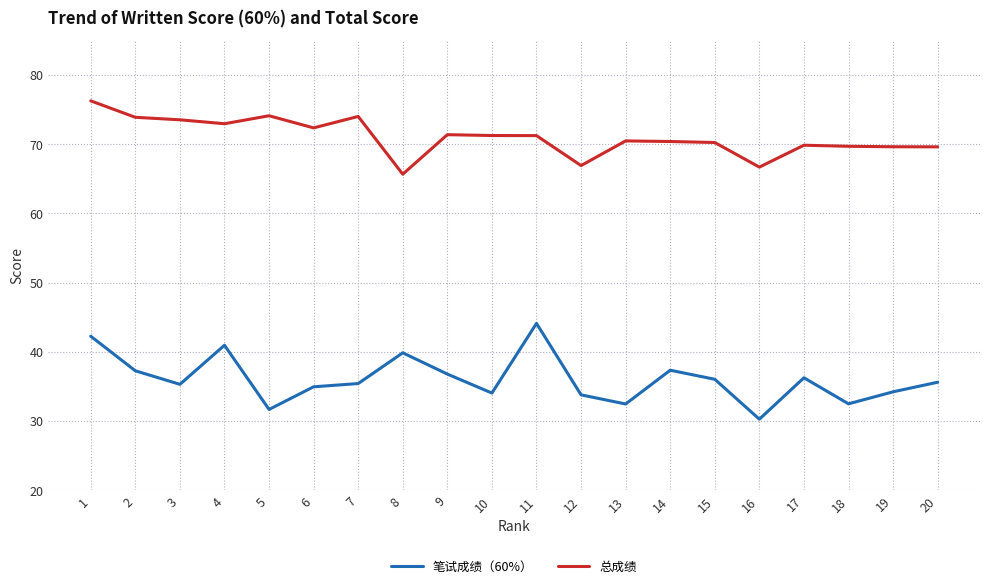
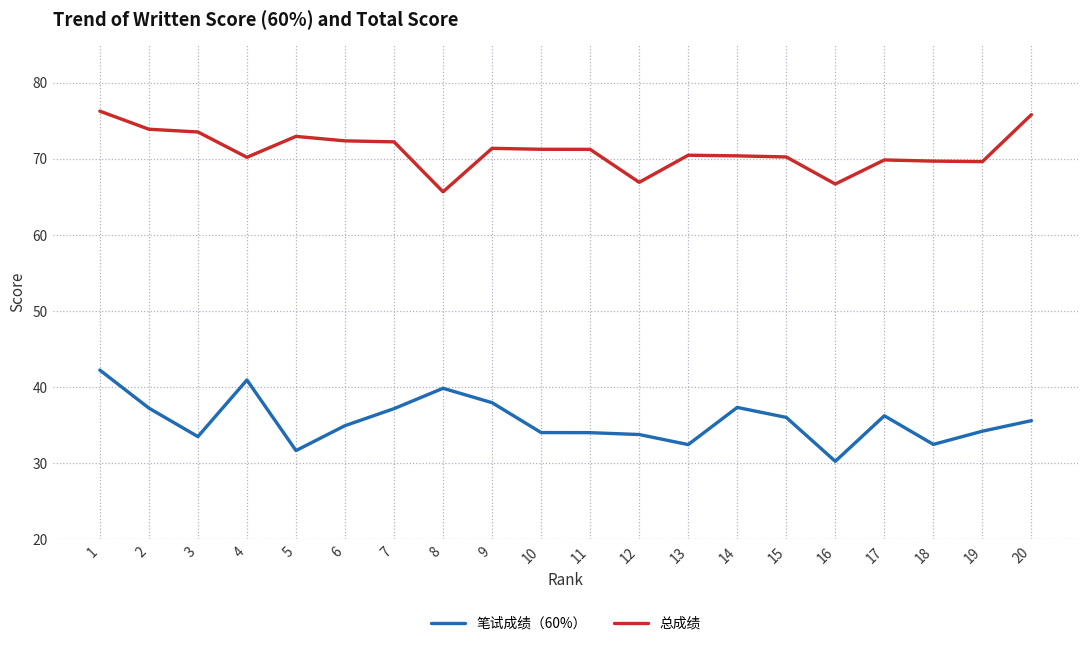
笔试成绩（60%）, 3: 35 -> 34
总成绩, 4: 73 -> 70
总成绩, 5: 74 -> 73
笔试成绩（60%）, 7: 35 -> 37
总成绩, 7: 74 -> 72
笔试成绩（60%）, 9: 37 -> 38
笔试成绩（60%）, 11: 44 -> 34
总成绩, 20: 70 -> 76
